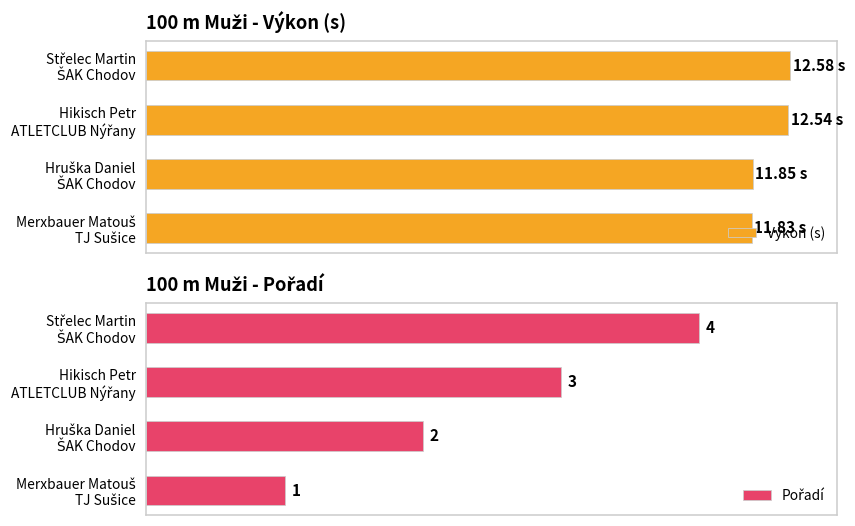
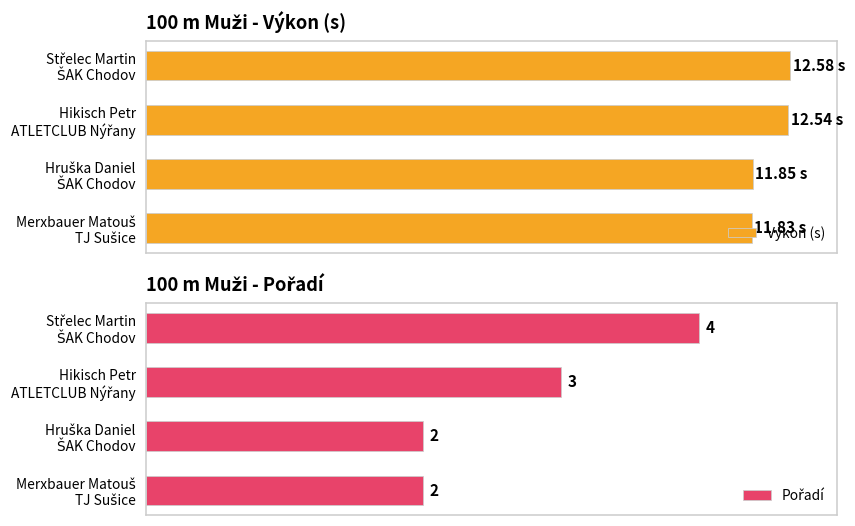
100 m Muži - Pořadí, Merxbauer Matouš TJ Sušice: 1 -> 2
